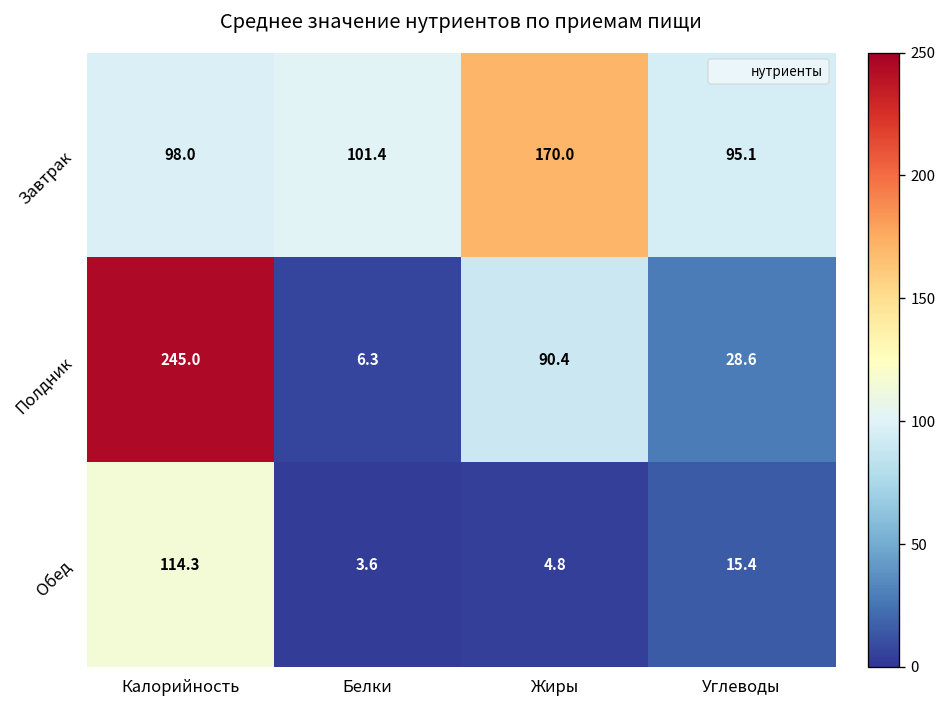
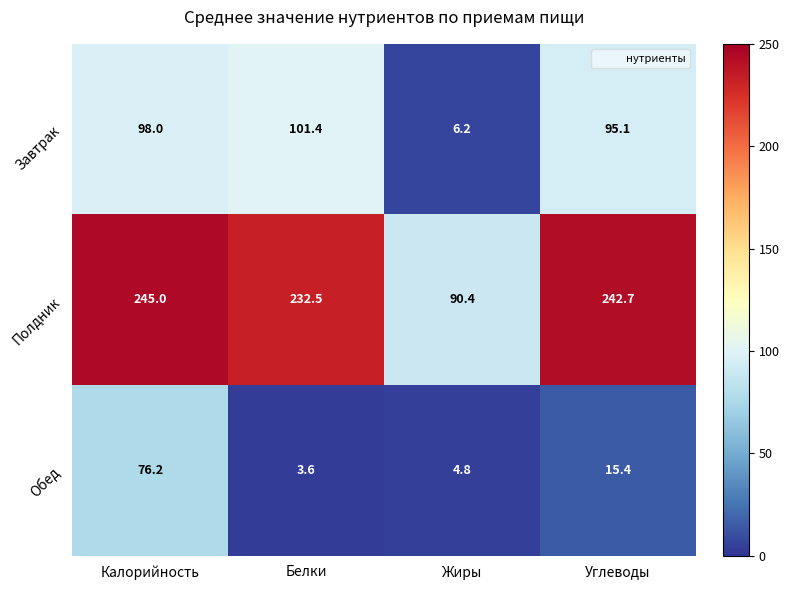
Завтрак, Жиры: 170.0 -> 6.2
Полдник, Белки: 6.3 -> 232.5
Полдник, Углеводы: 28.6 -> 242.7
Обед, Калорийность: 114.3 -> 76.2
